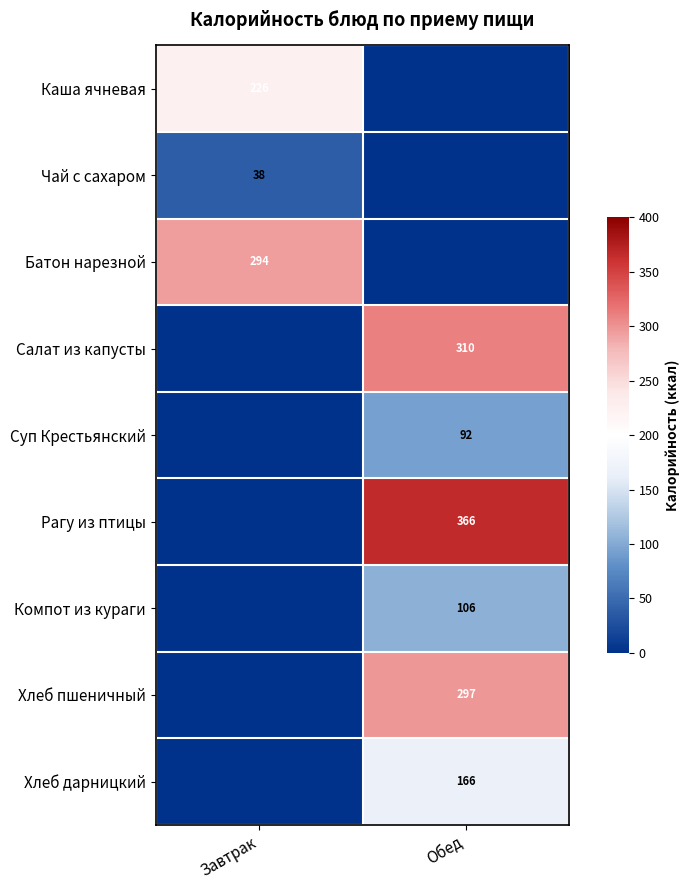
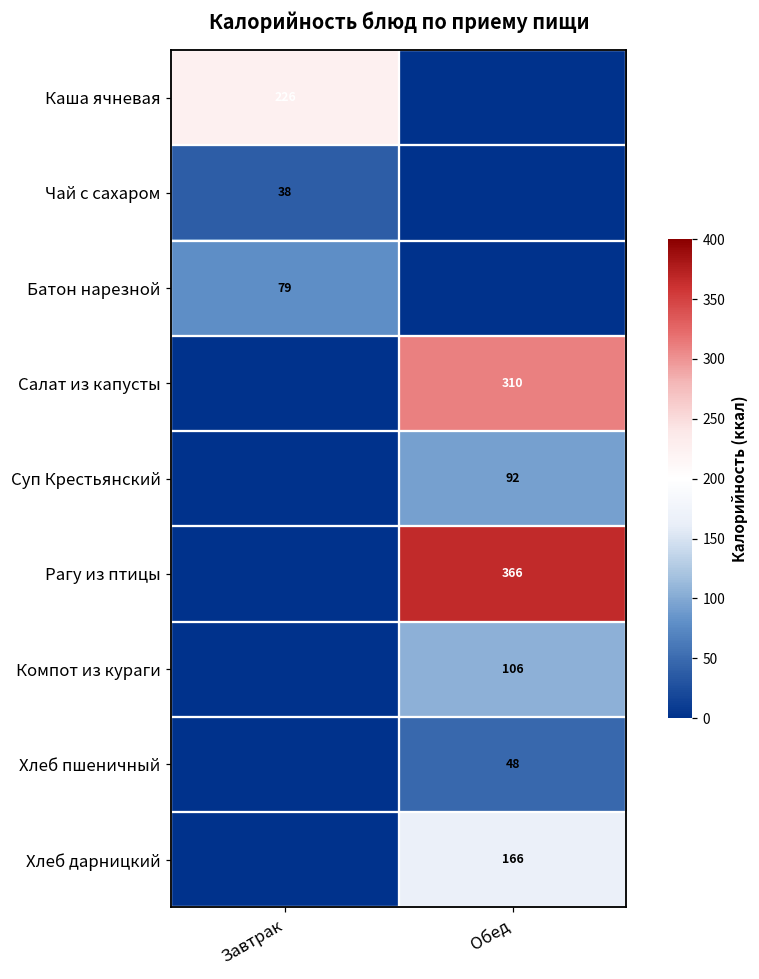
Батон нарезной, Завтрак: 294 -> 79
Хлеб пшеничный, Обед: 297 -> 48
